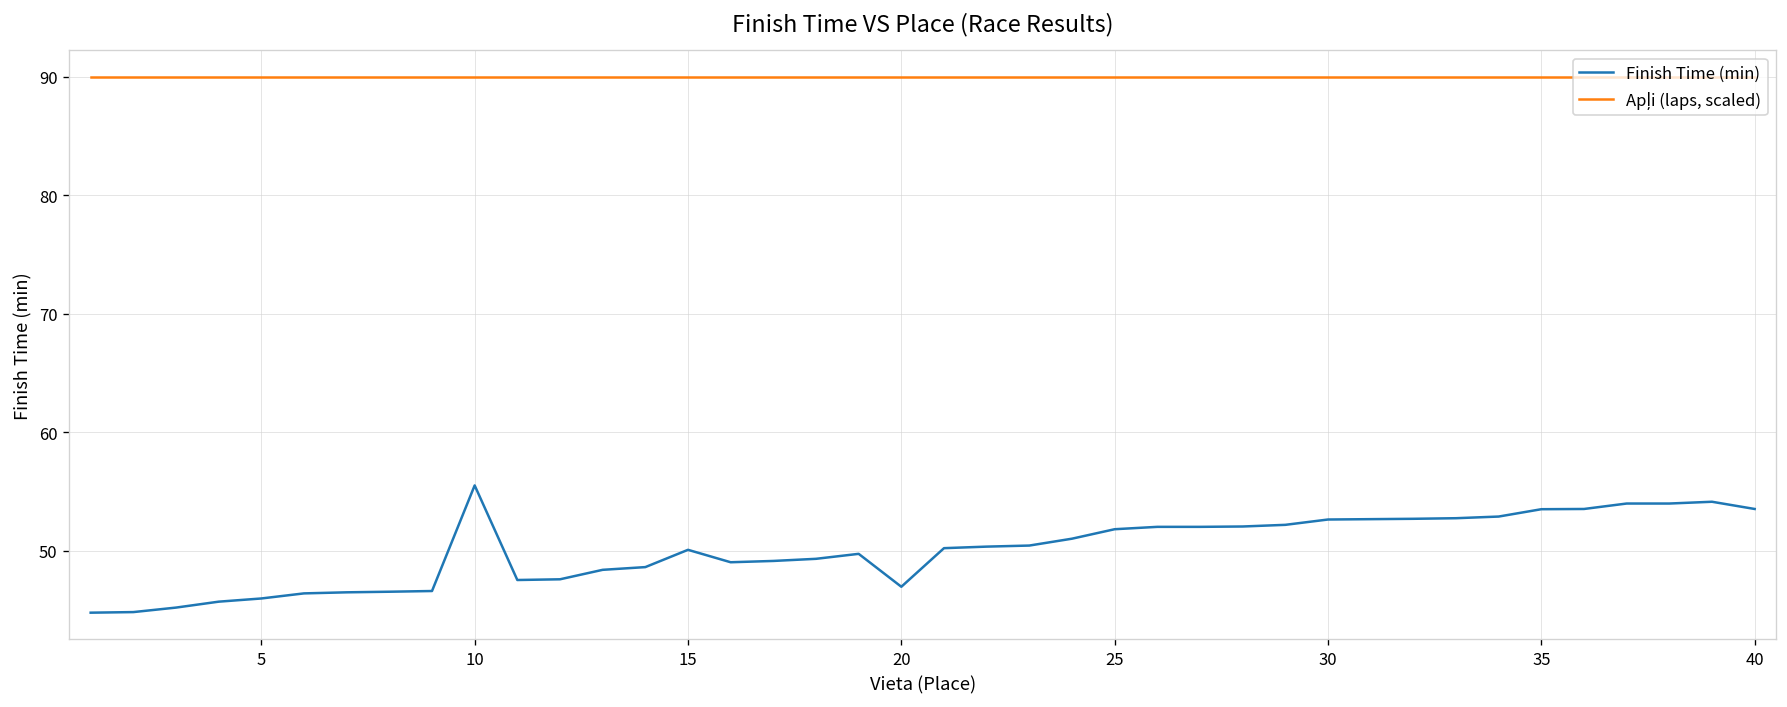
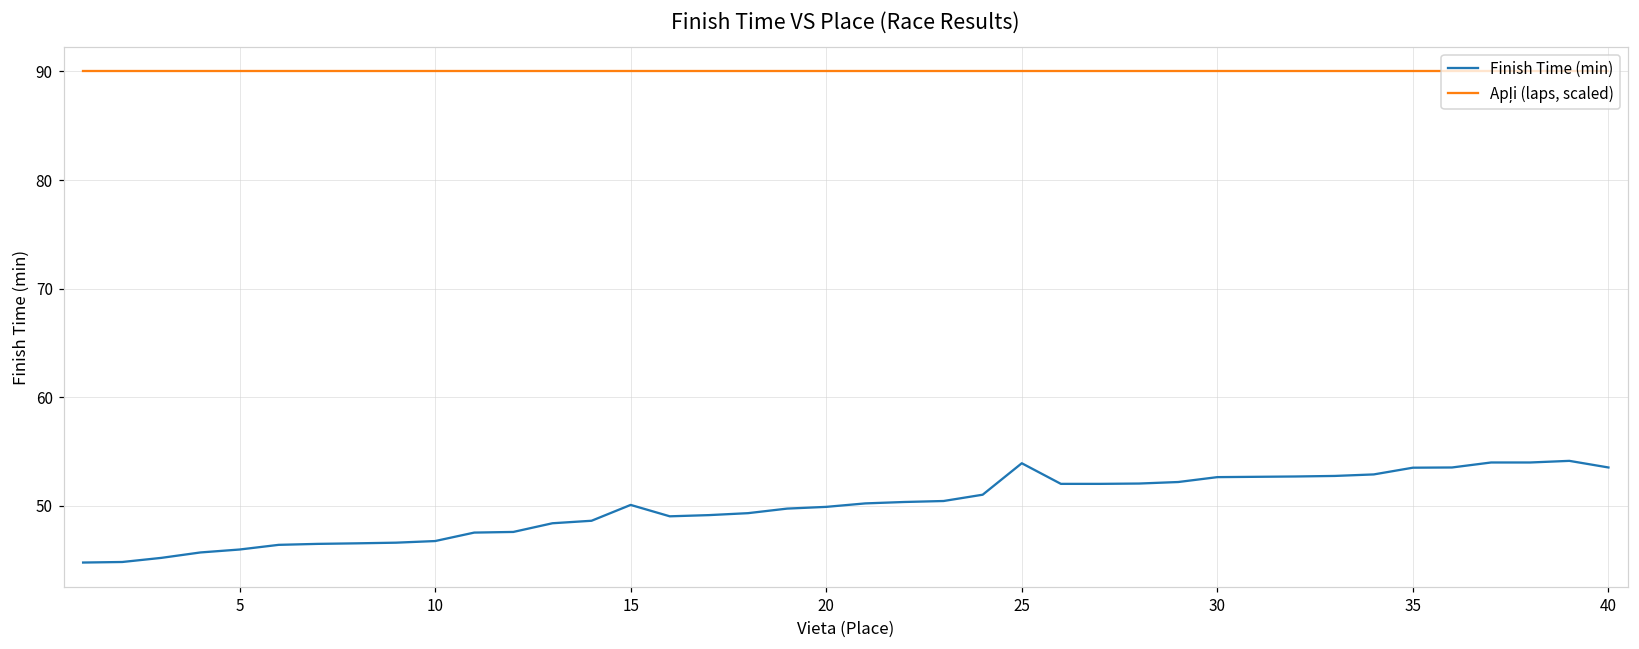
Finish Time (min), 10: 56 -> 47
Finish Time (min), 20: 47 -> 50
Finish Time (min), 25: 52 -> 54
